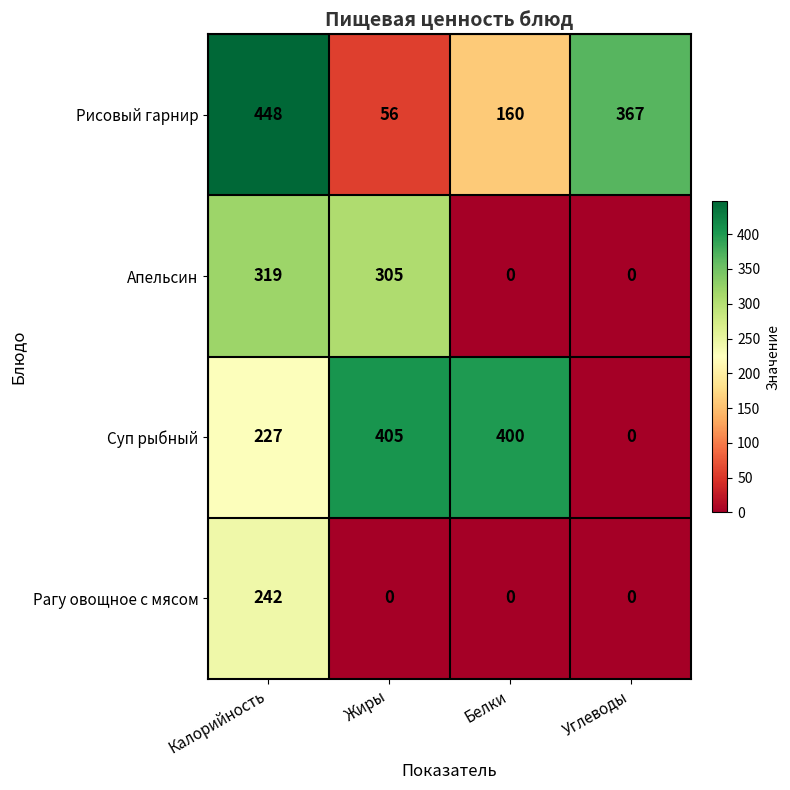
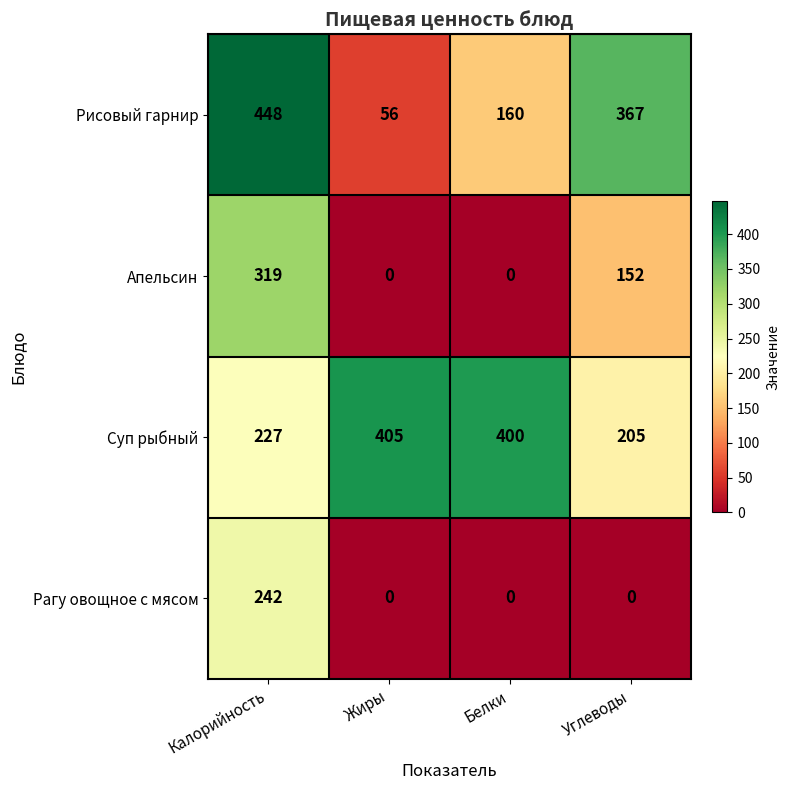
Апельсин, Жиры: 305 -> 0
Апельсин, Углеводы: 0 -> 152
Суп рыбный, Углеводы: 0 -> 205
